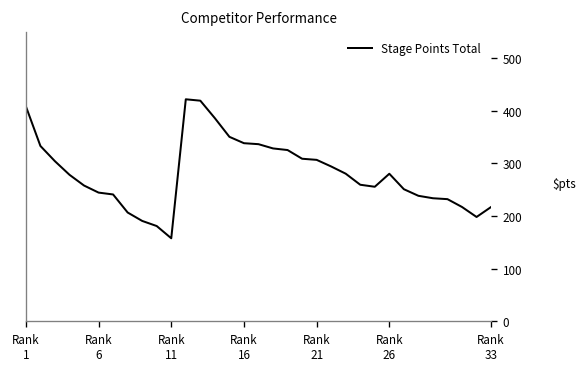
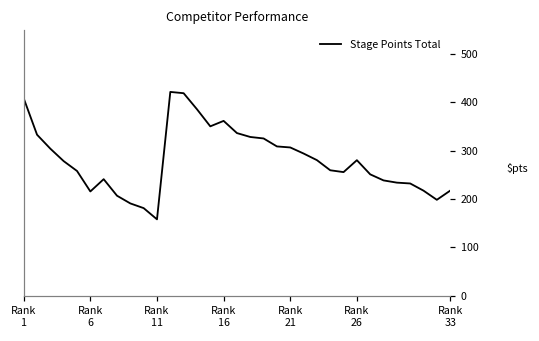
Rank 6: 240 -> 220
Rank 16: 340 -> 360
